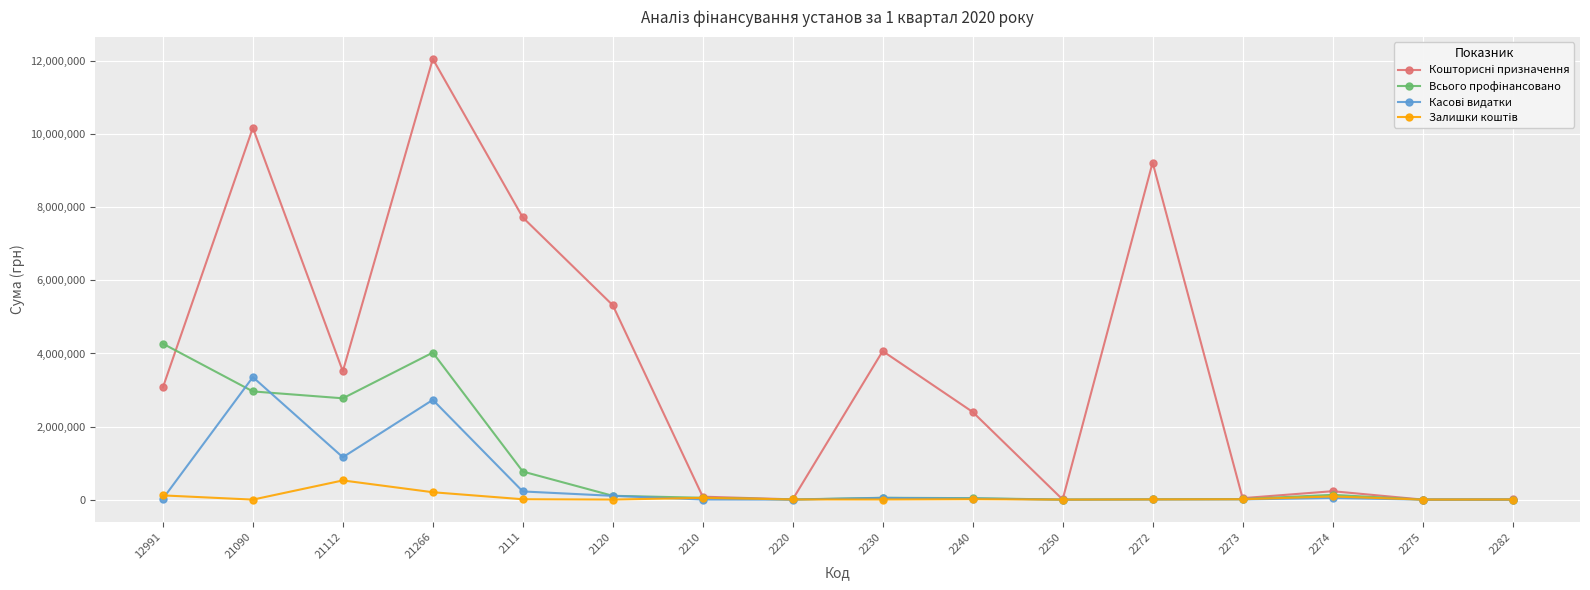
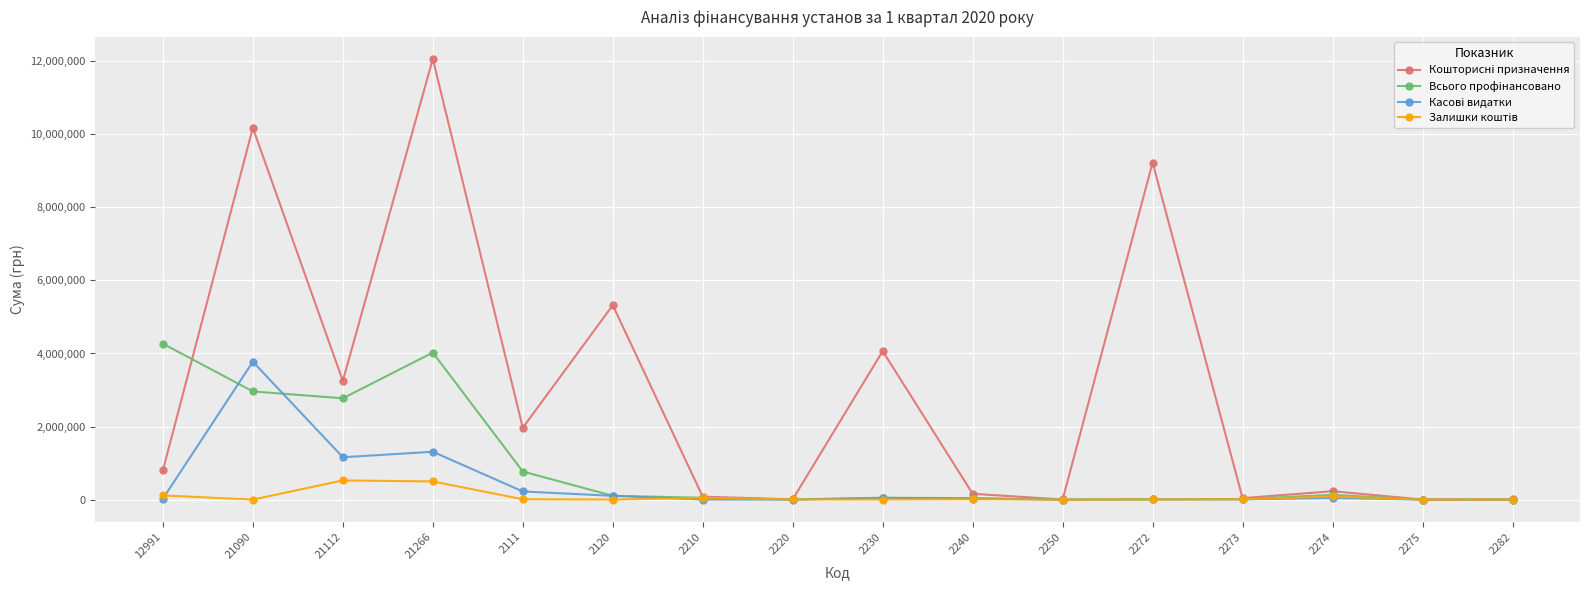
Кошторисні призначення, 12991: 3,100,000 -> 800,000
Касові видатки, 21090: 3,400,000 -> 3,800,000
Кошторисні призначення, 21112: 3,500,000 -> 3,200,000
Касові видатки, 21266: 2,700,000 -> 1,300,000
Залишки коштів, 21266: 200,000 -> 500,000
Кошторисні призначення, 2111: 7,700,000 -> 2,000,000
Кошторисні призначення, 2240: 2,400,000 -> 200,000
